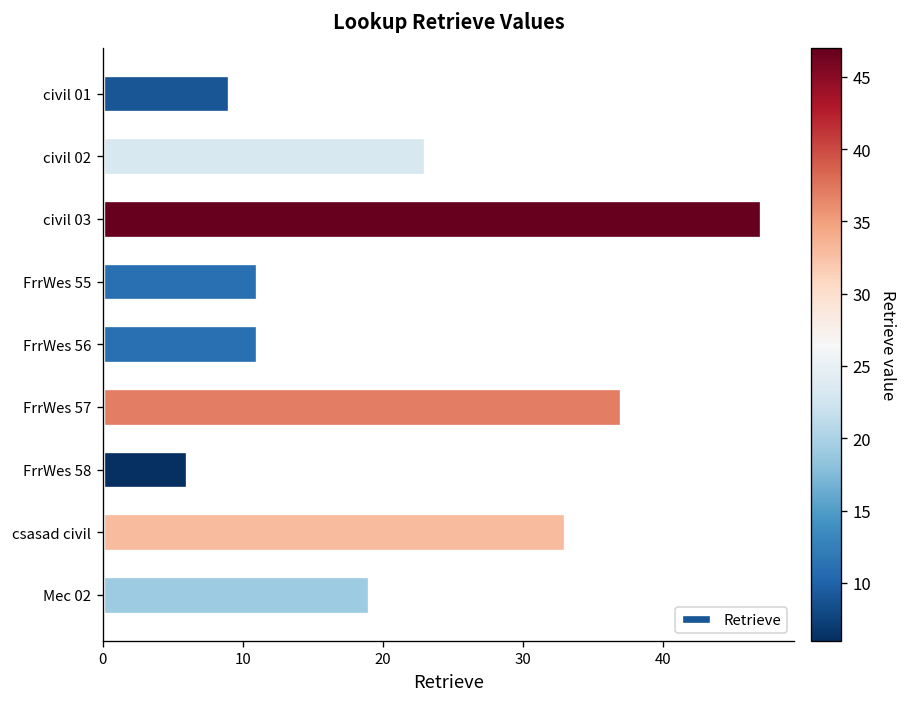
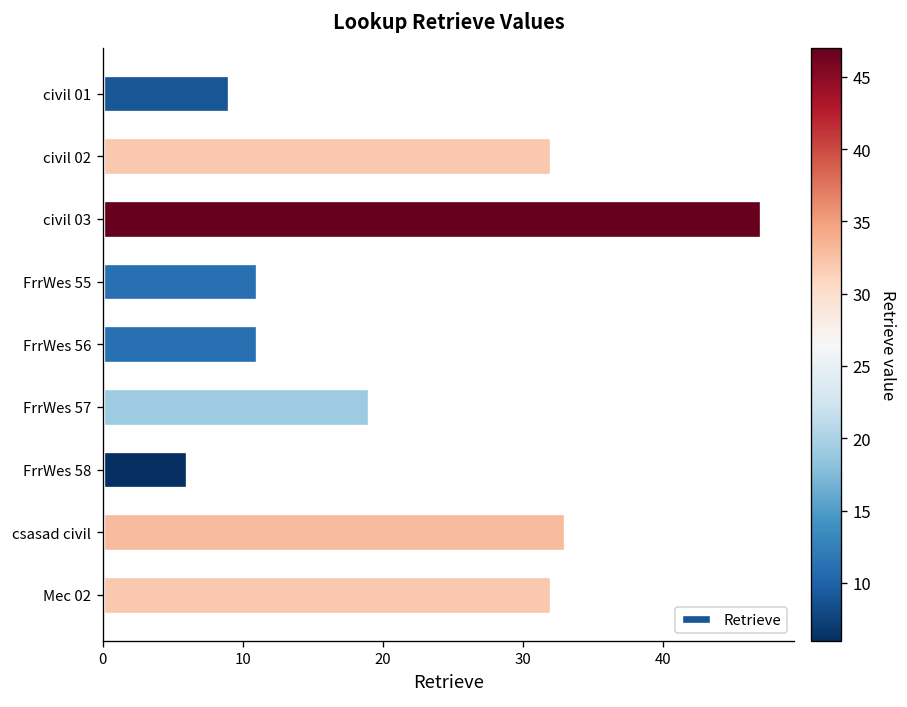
civil 02: 23 -> 32
FrrWes 57: 37 -> 19
Mec 02: 19 -> 32
